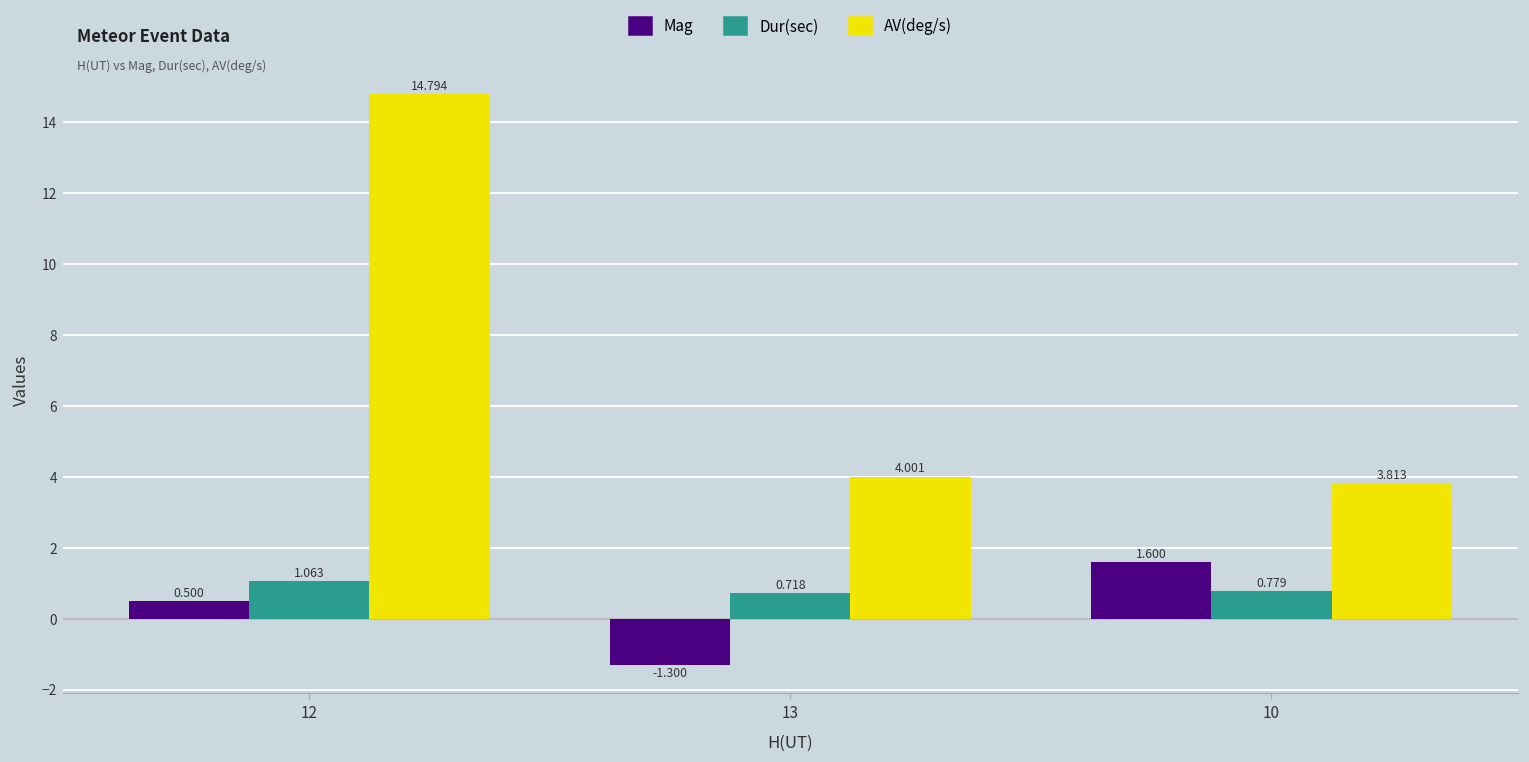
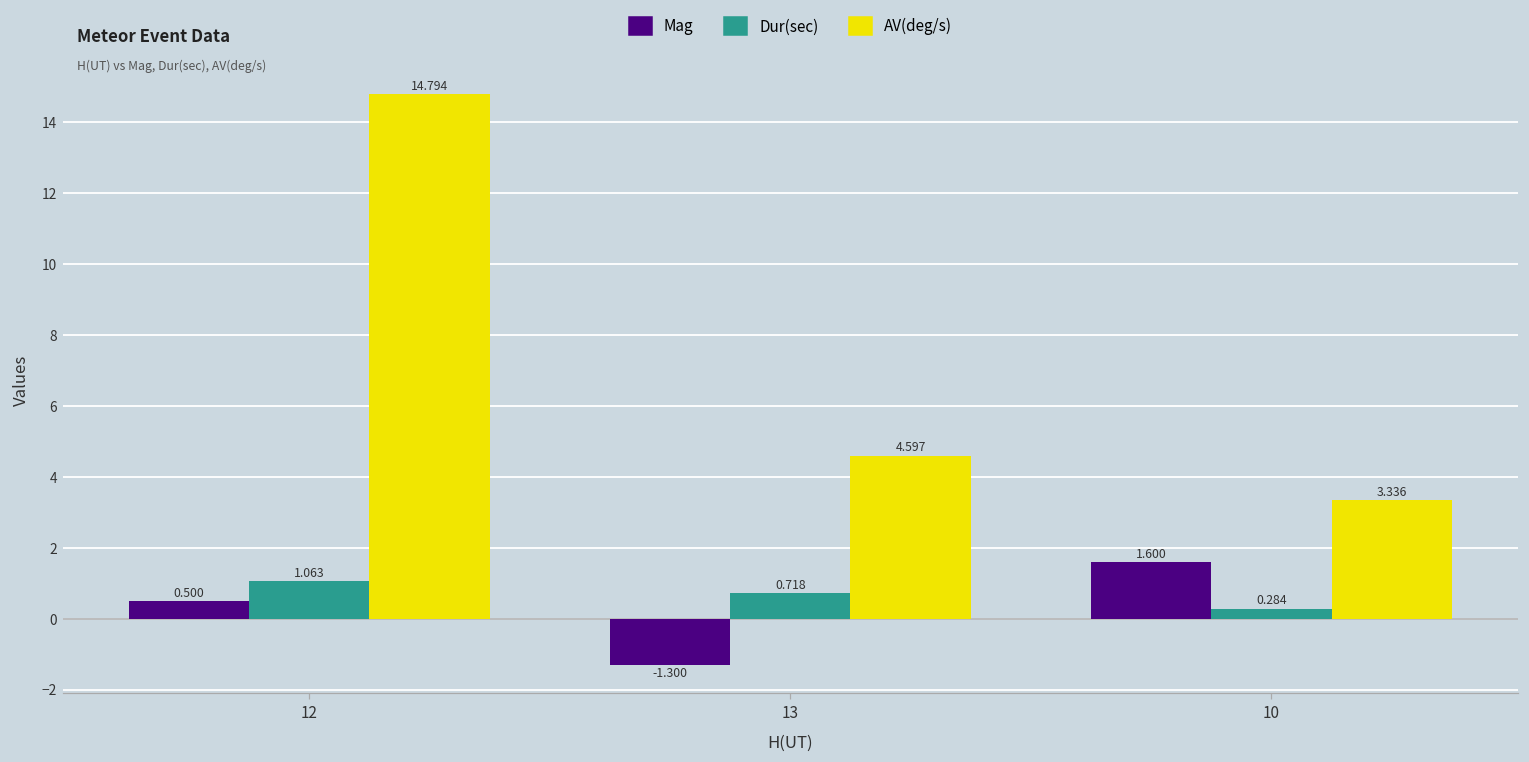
AV(deg/s), 13: 4.001 -> 4.597
Dur(sec), 10: 0.779 -> 0.284
AV(deg/s), 10: 3.813 -> 3.336
